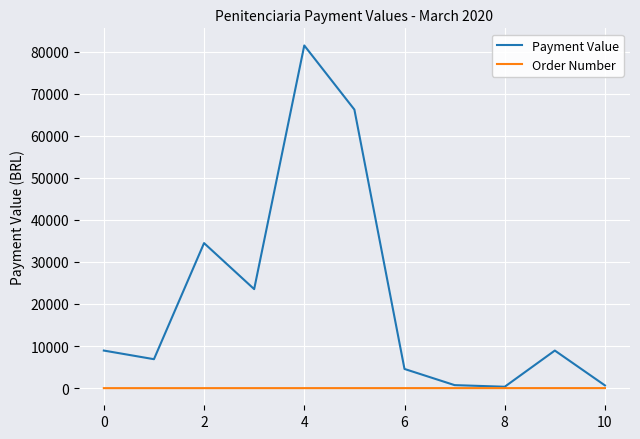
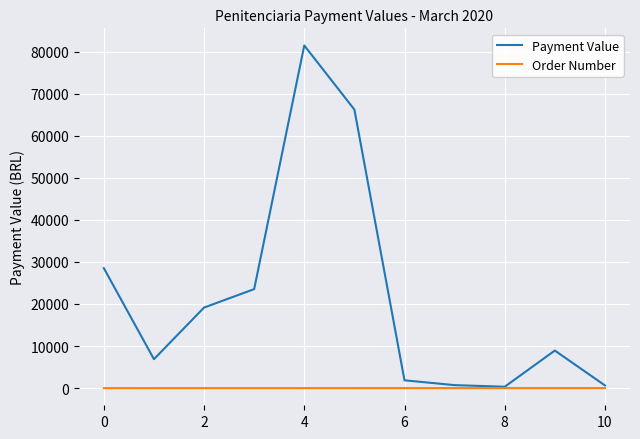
Payment Value, 0: 9000 -> 29000
Payment Value, 2: 34000 -> 19000
Payment Value, 6: 5000 -> 2000
